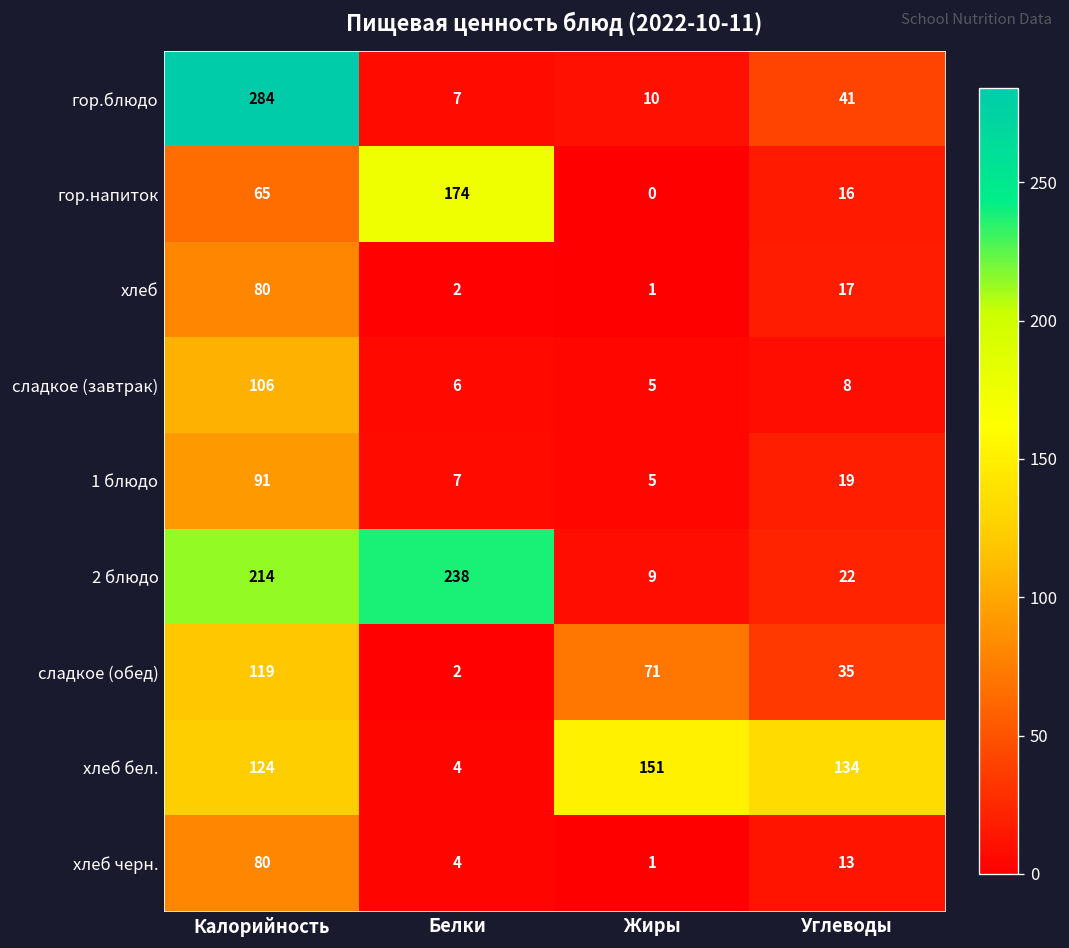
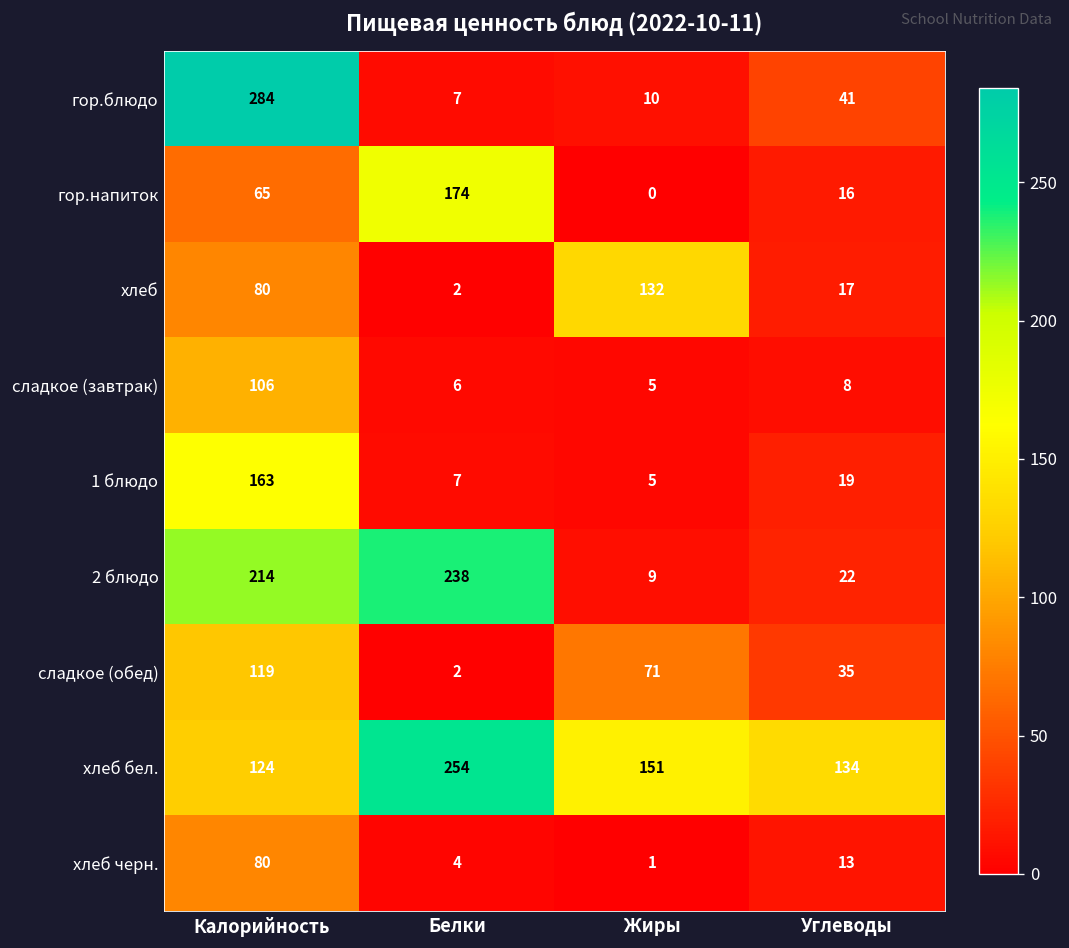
хлеб, Жиры: 1 -> 132
1 блюдо, Калорийность: 91 -> 163
хлеб бел., Белки: 4 -> 254
